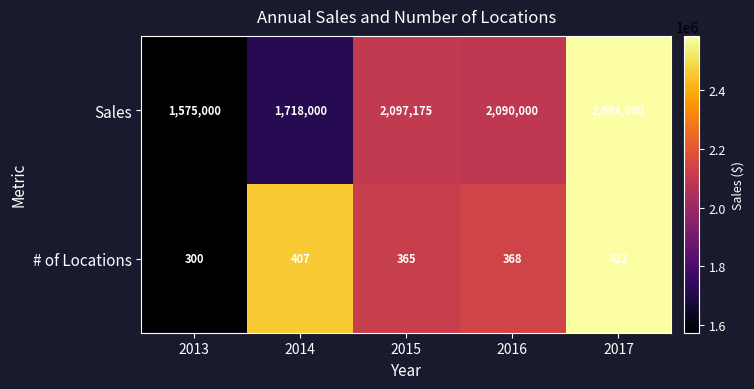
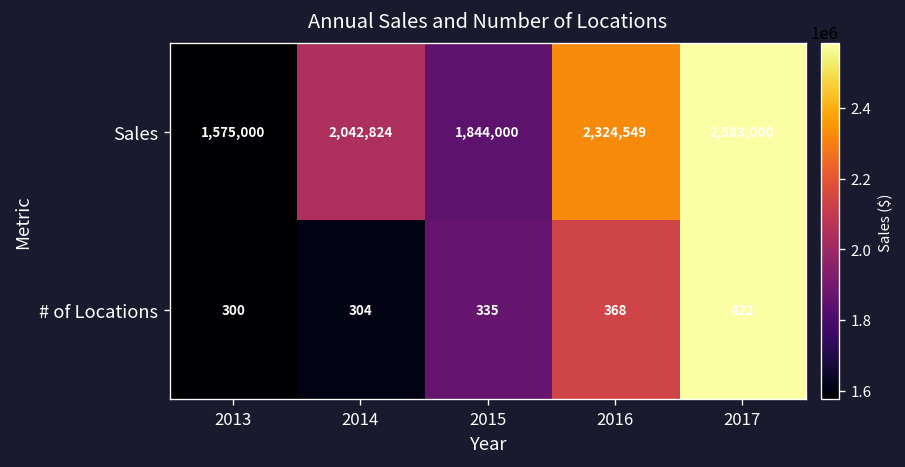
Sales, 2014: 1,718,000 -> 2,042,824
Sales, 2015: 2,097,175 -> 1,844,000
Sales, 2016: 2,090,000 -> 2,324,549
# of Locations, 2014: 407 -> 304
# of Locations, 2015: 365 -> 335
